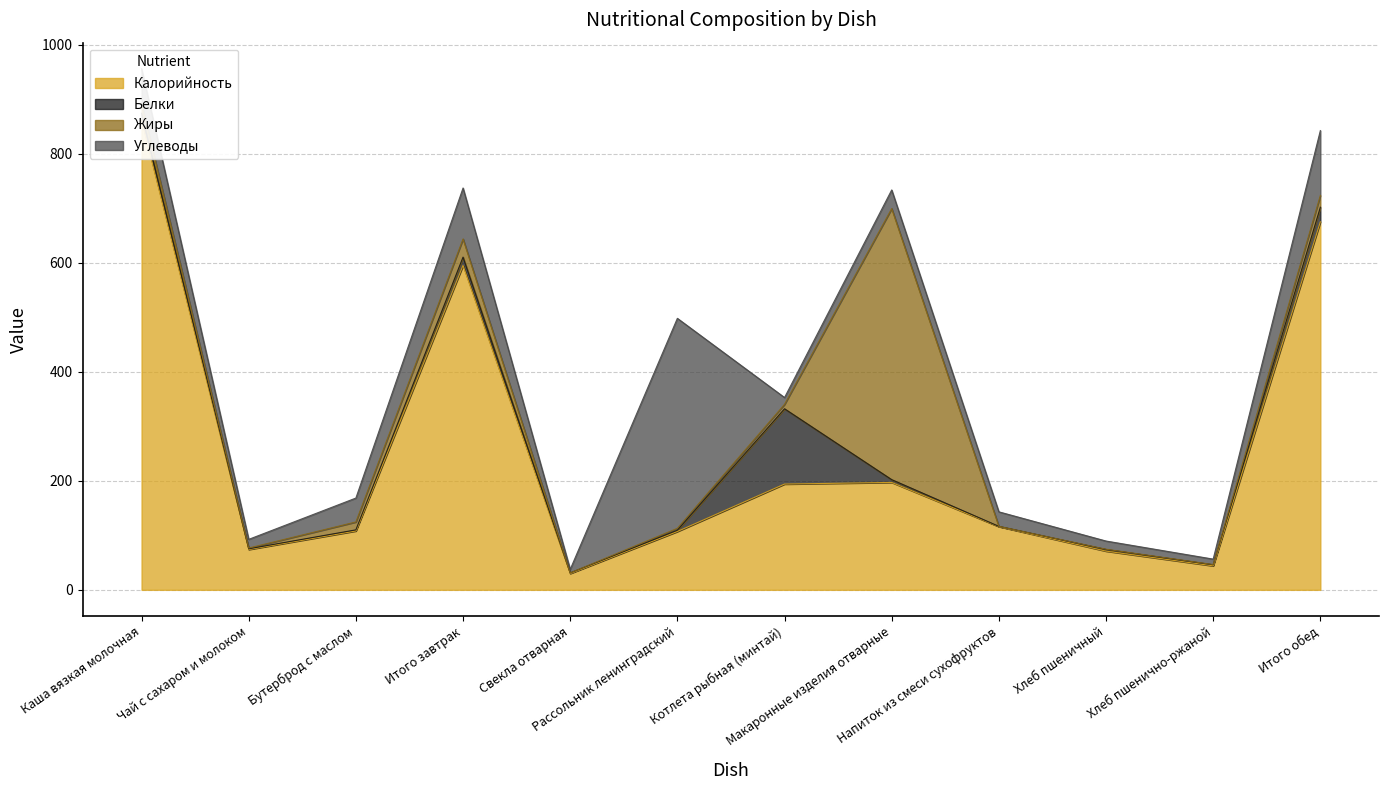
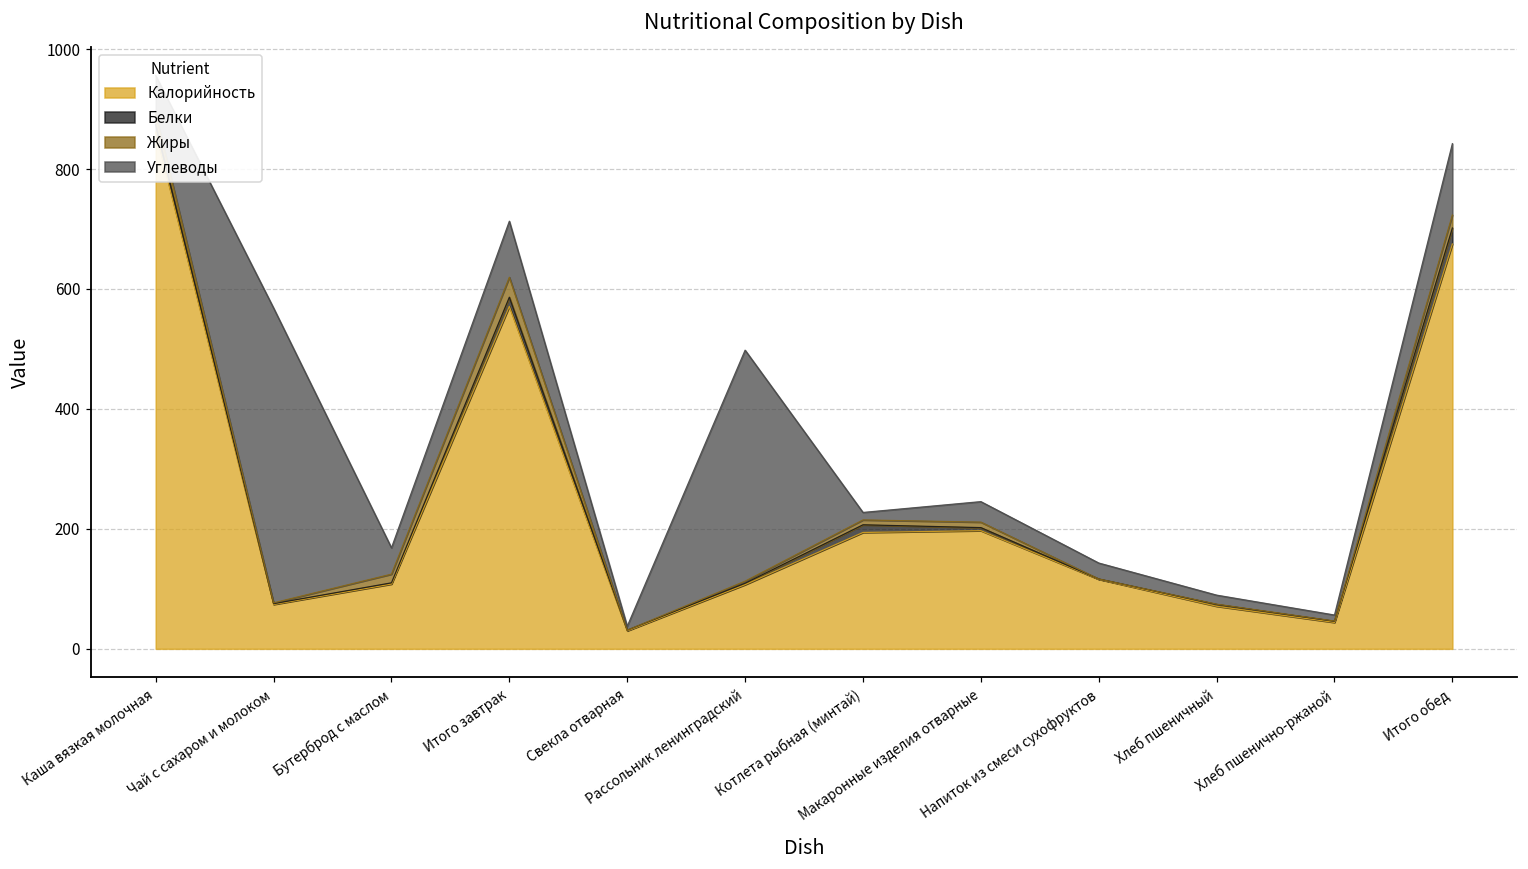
Углеводы, Чай с сахаром и молоком: 20 -> 490
Калорийность, Итого завтрак: 600 -> 570
Белки, Котлета рыбная (минтай): 140 -> 10
Жиры, Макаронные изделия отварные: 500 -> 10
